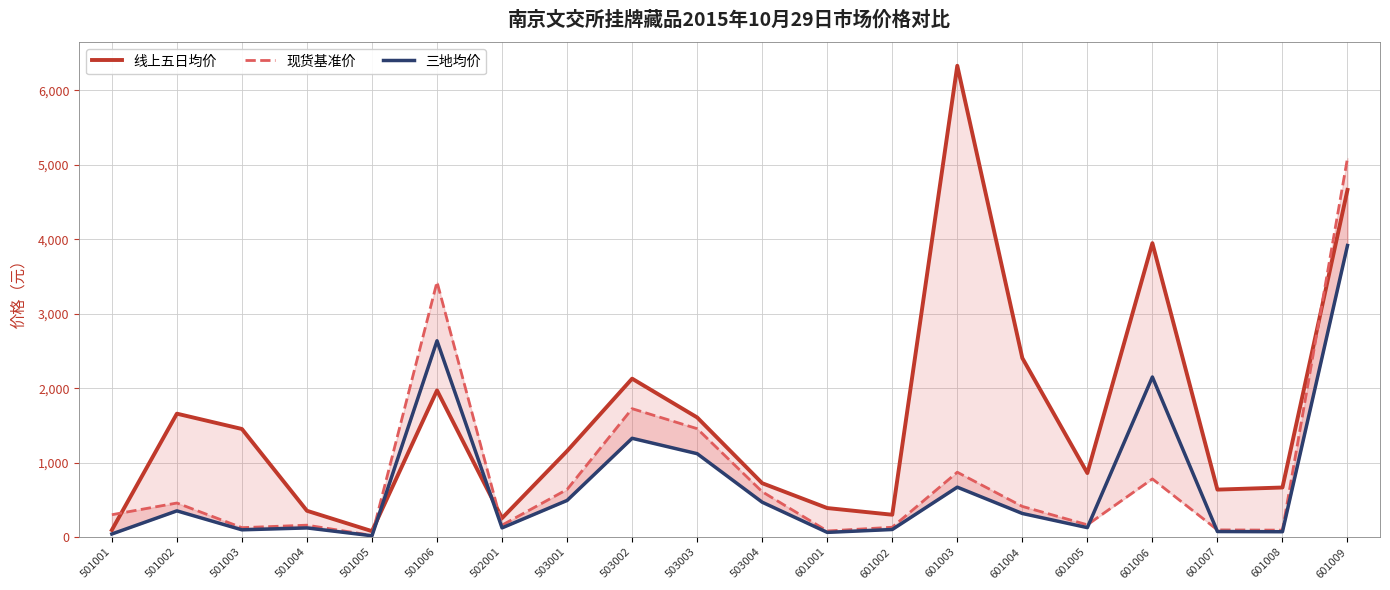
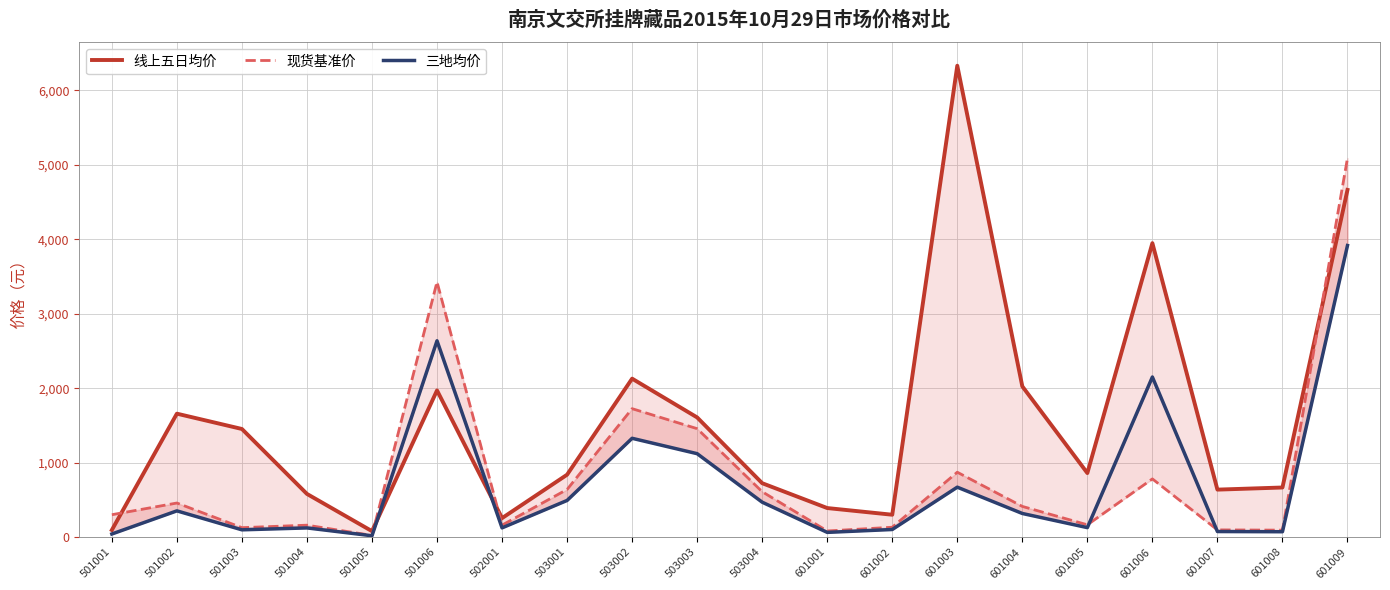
线上五日均价, 501004: 400 -> 600
线上五日均价, 503001: 1,200 -> 800
线上五日均价, 601004: 2,400 -> 2,000
